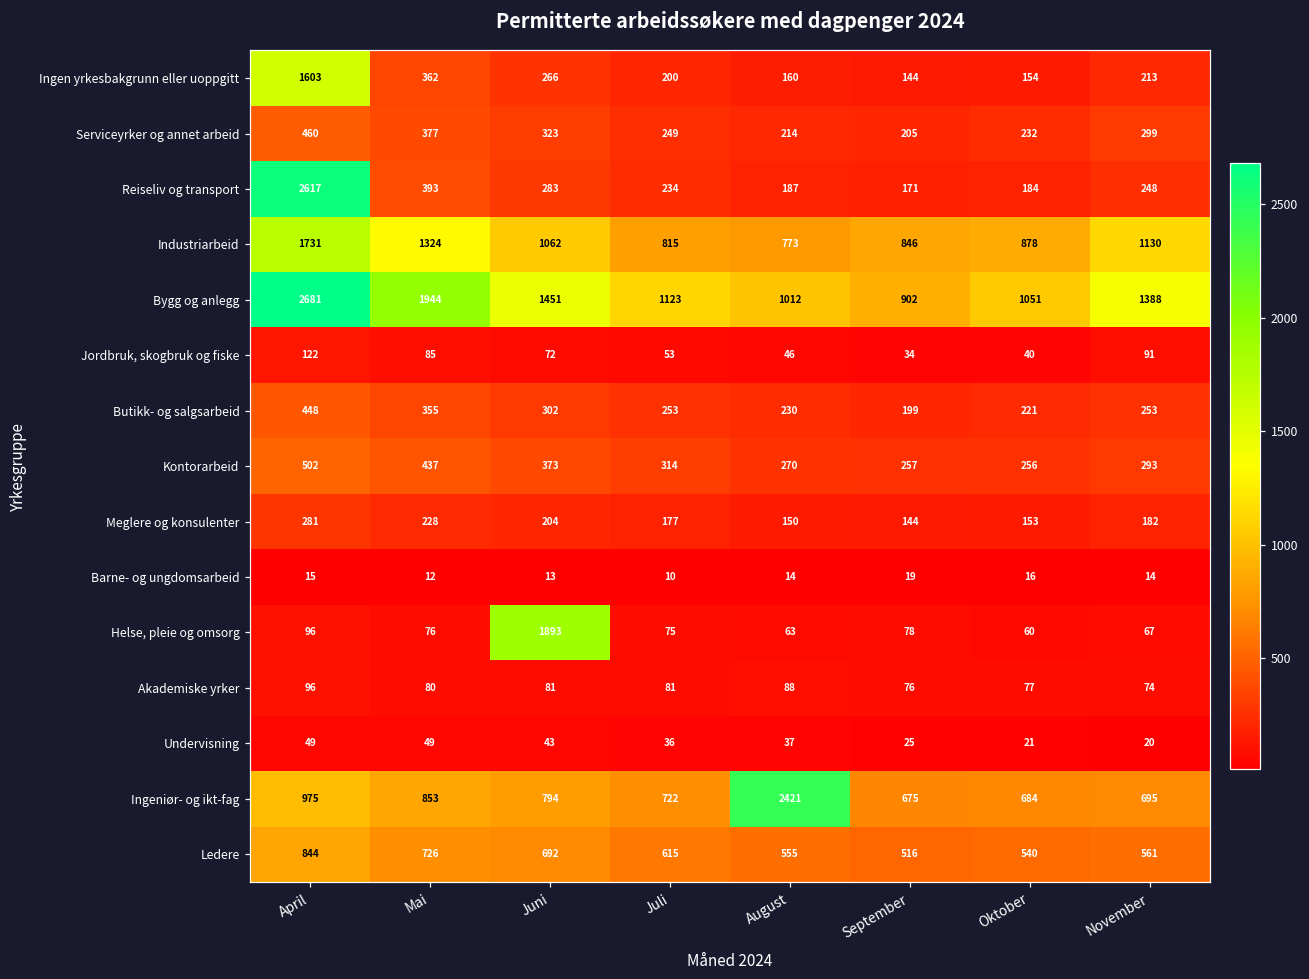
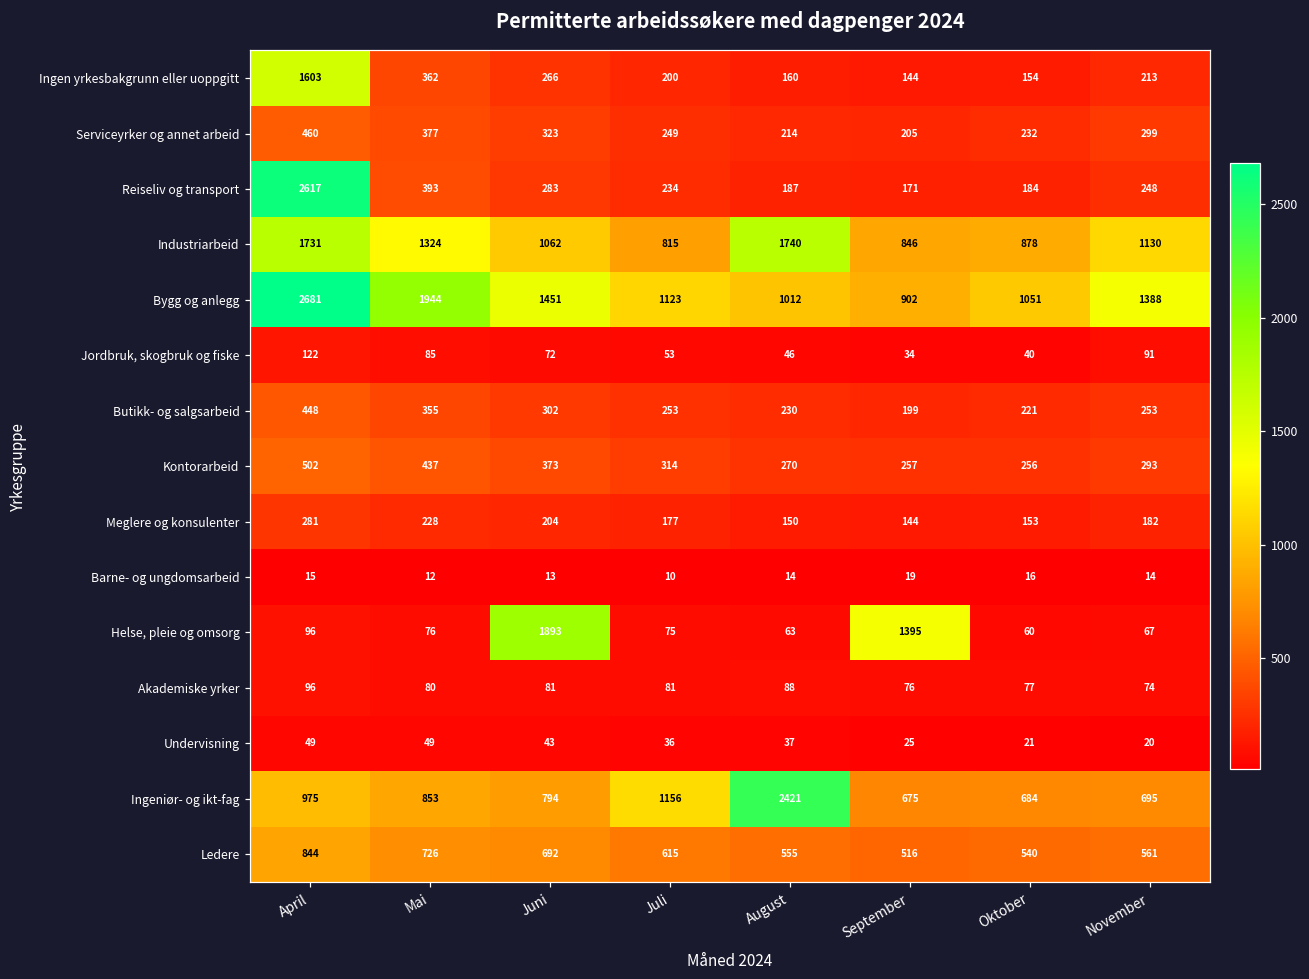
Industriarbeid, August: 773 -> 1740
Helse, pleie og omsorg, September: 78 -> 1395
Ingeniør- og ikt-fag, Juli: 722 -> 1156
